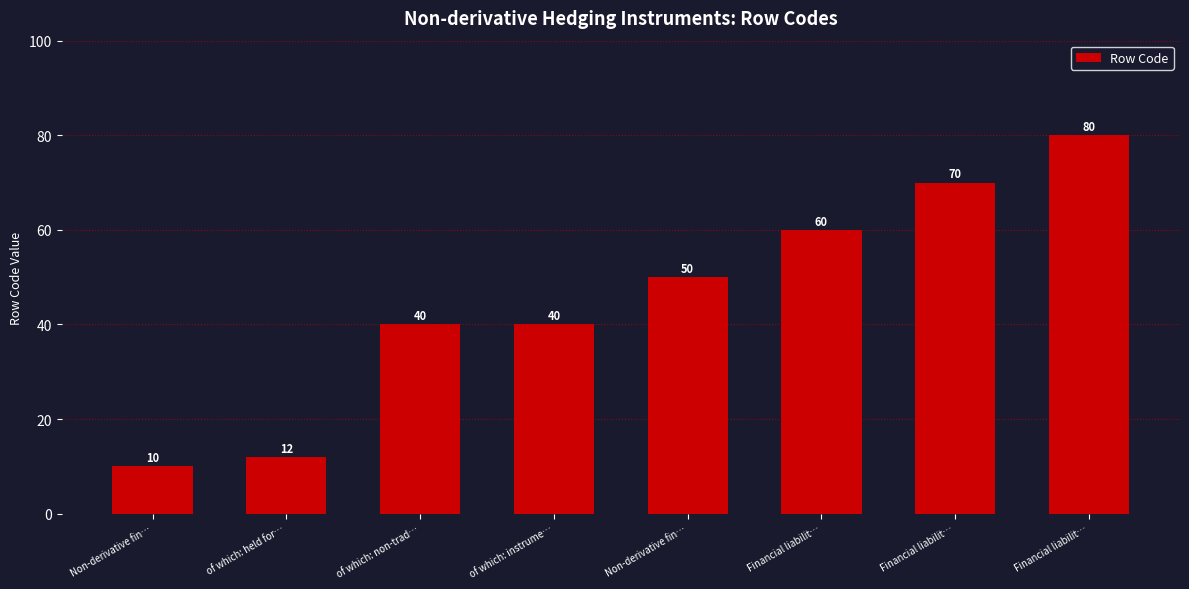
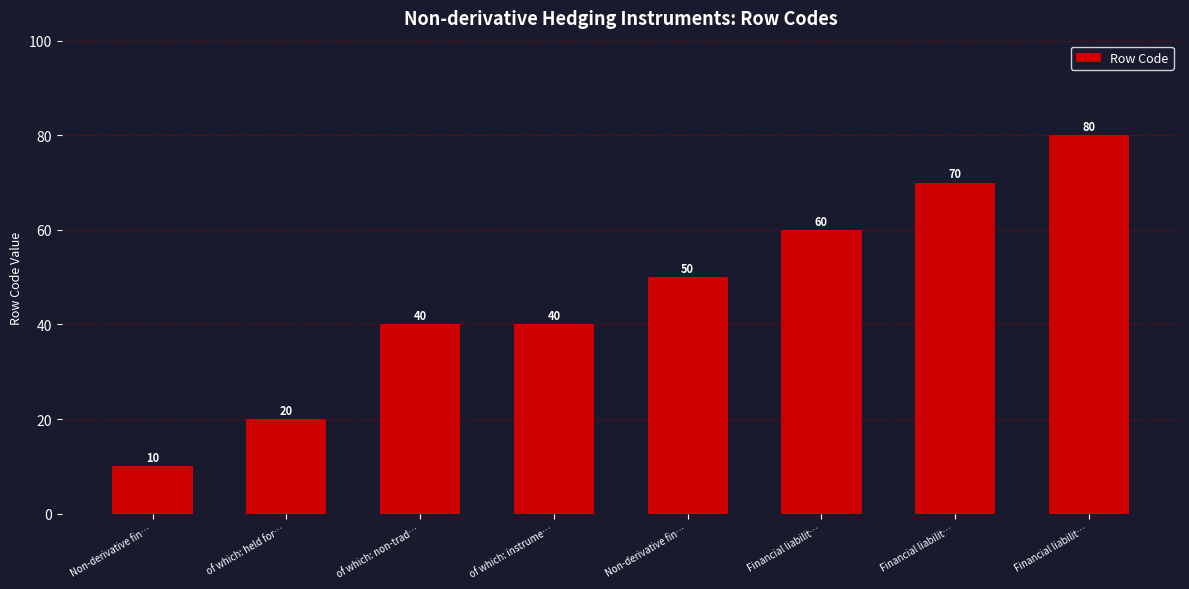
of which: held for…: 12 -> 20
